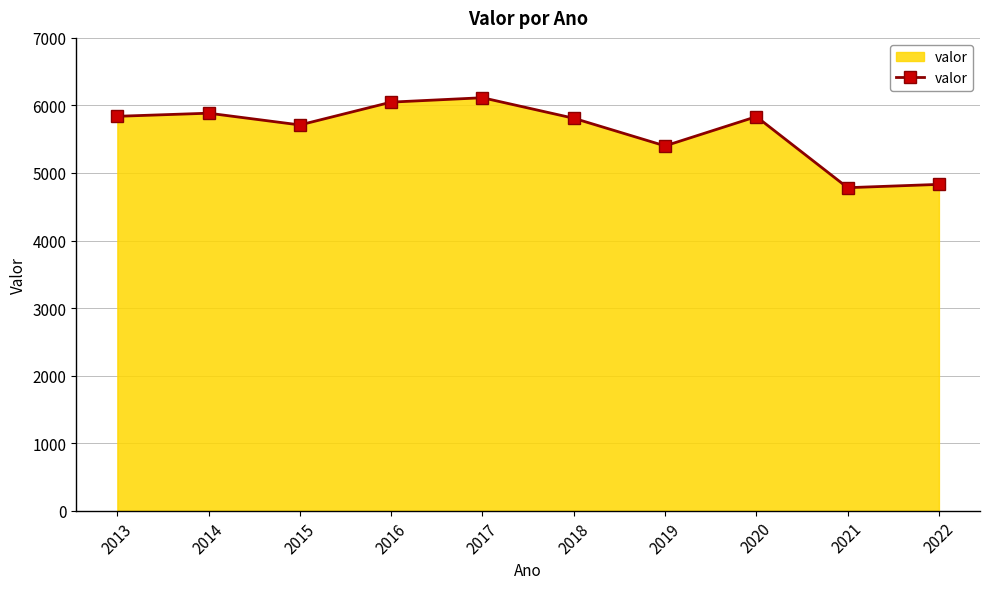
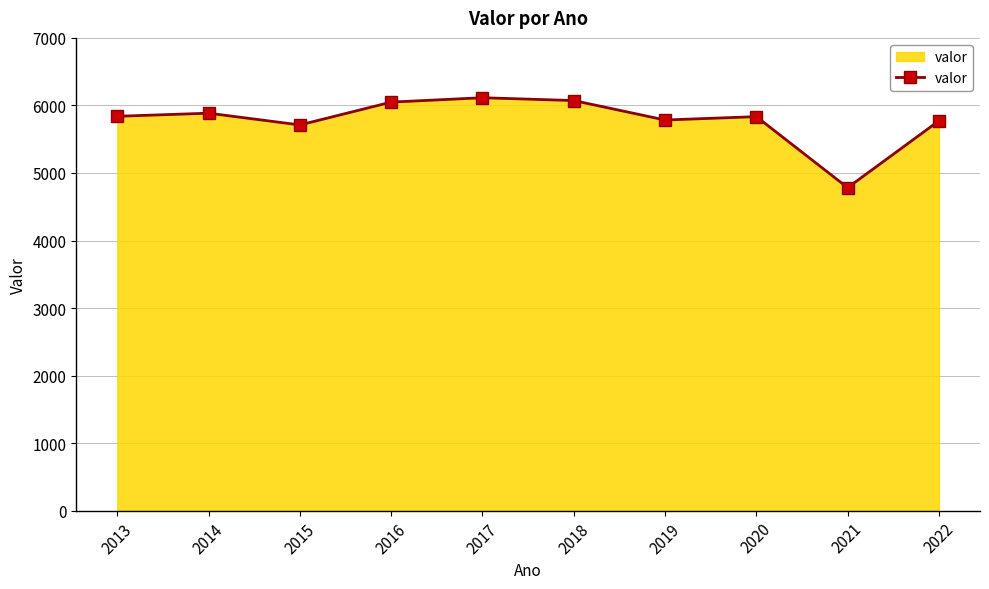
2018: 5800 -> 6100
2019: 5400 -> 5800
2022: 4800 -> 5800
